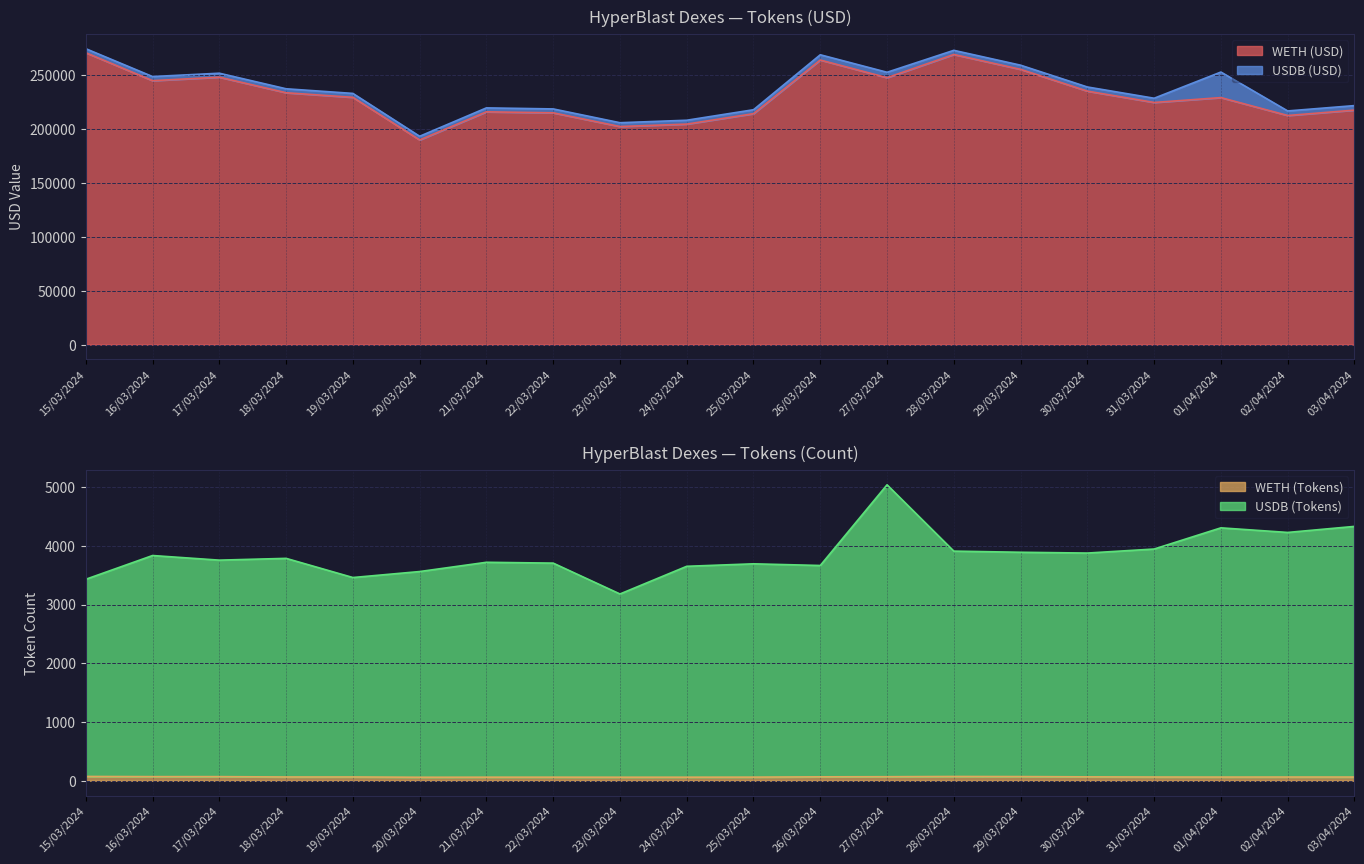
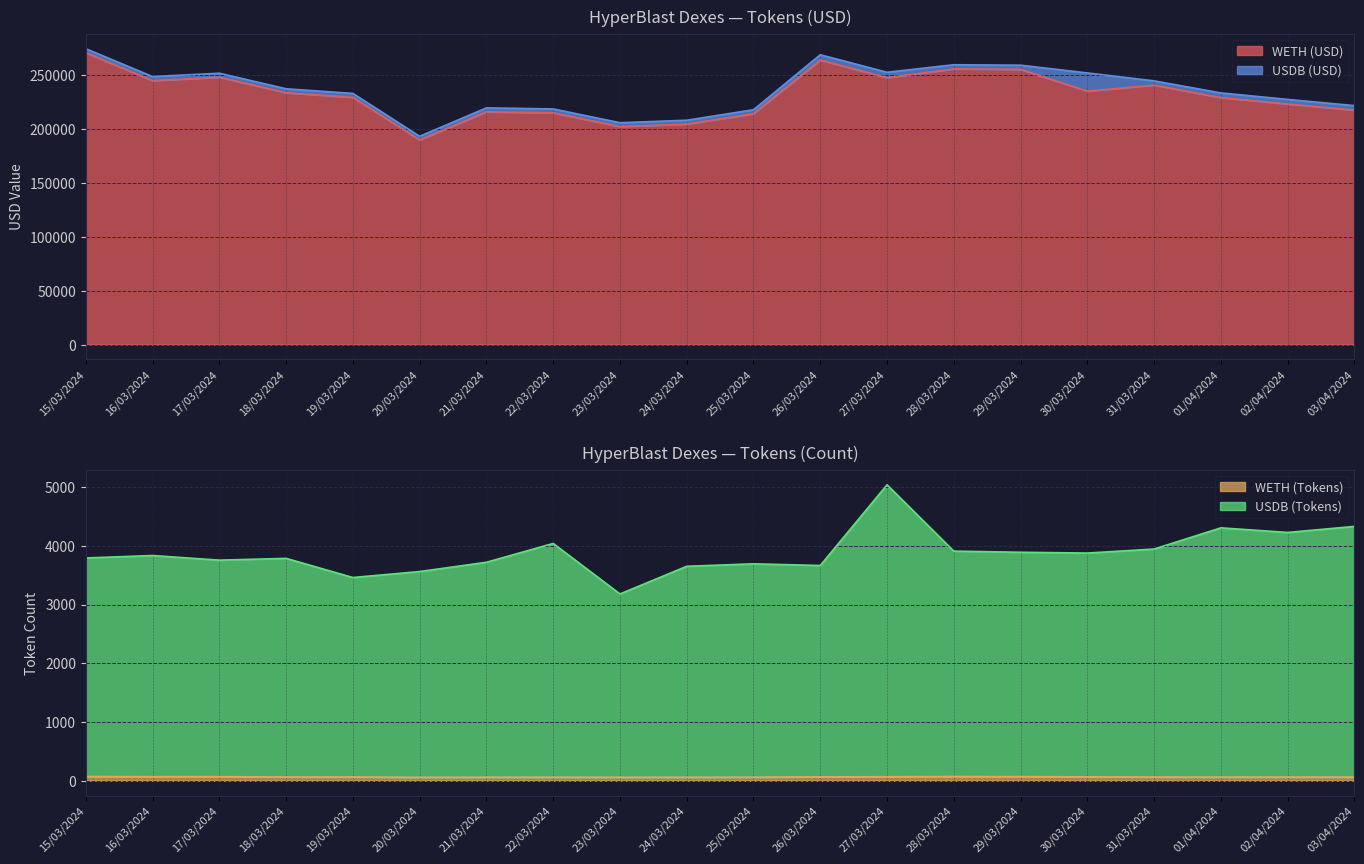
HyperBlast Dexes — Tokens (USD), WETH (USD), 28/03/2024: 269000 -> 255000
HyperBlast Dexes — Tokens (USD), USDB (USD), 30/03/2024: 4000 -> 17000
HyperBlast Dexes — Tokens (USD), WETH (USD), 31/03/2024: 224000 -> 240000
HyperBlast Dexes — Tokens (USD), USDB (USD), 01/04/2024: 24000 -> 4000
HyperBlast Dexes — Tokens (USD), WETH (USD), 02/04/2024: 212000 -> 223000
HyperBlast Dexes — Tokens (Count), USDB (Tokens), 15/03/2024: 3400 -> 3700
HyperBlast Dexes — Tokens (Count), USDB (Tokens), 22/03/2024: 3600 -> 4000
